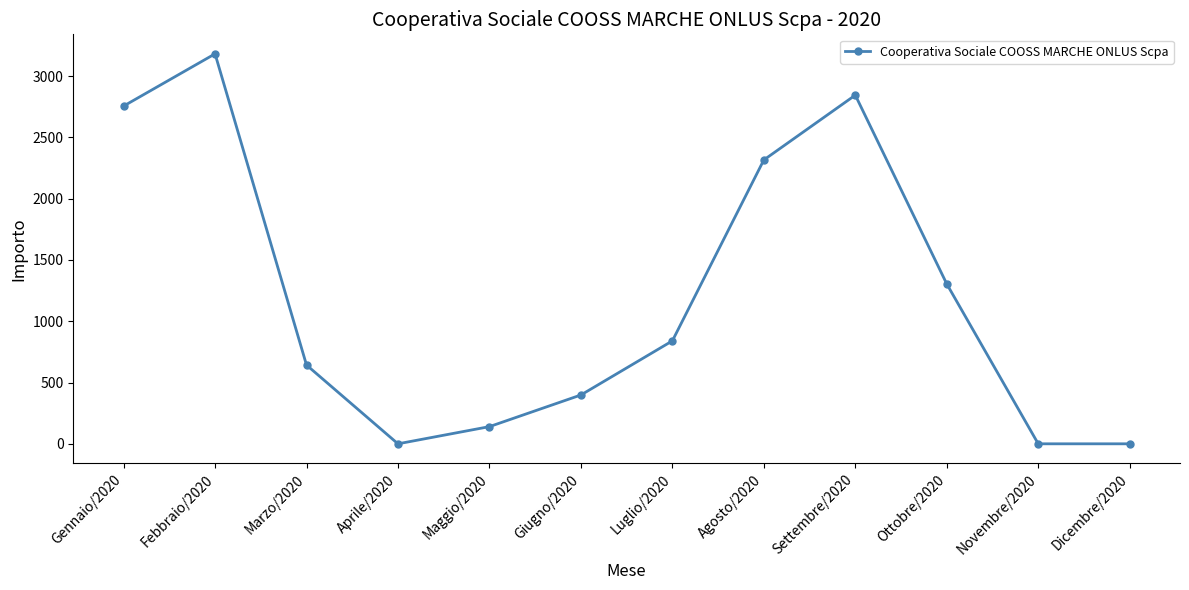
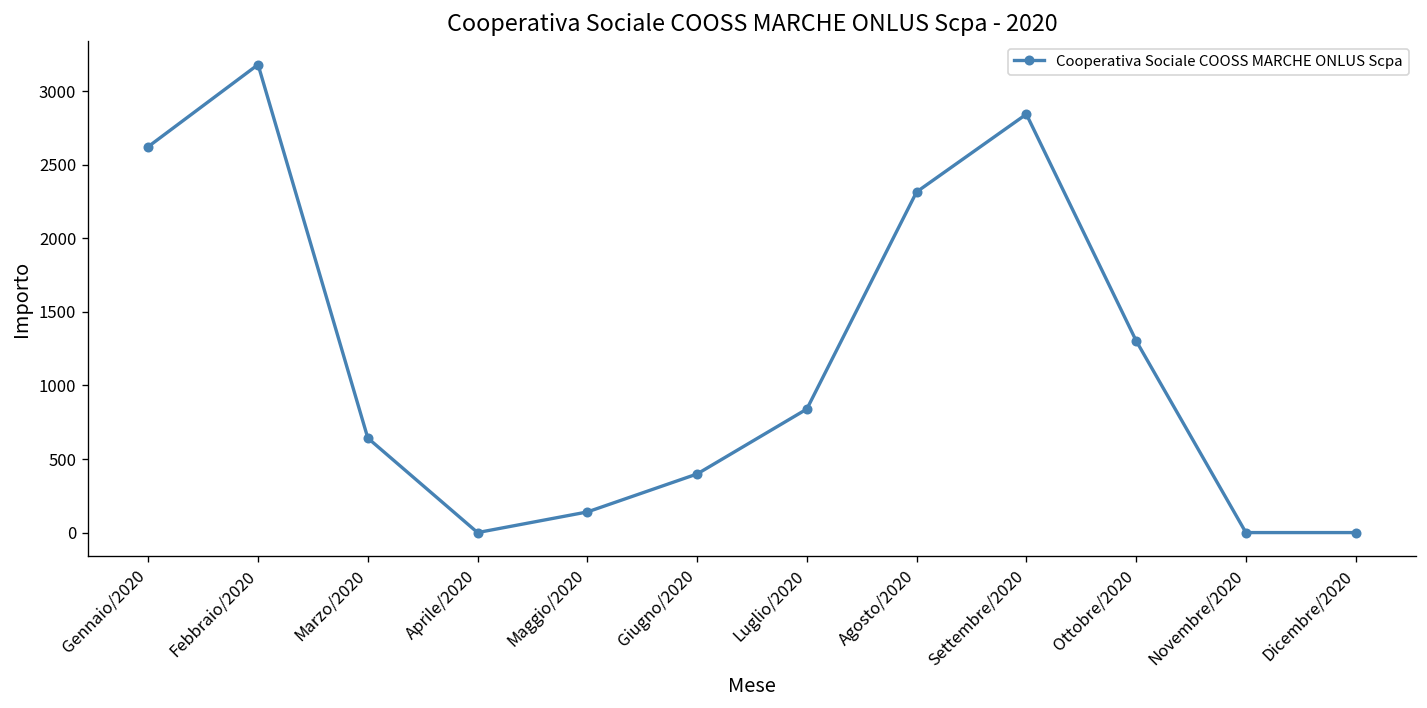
Gennaio/2020: 2760 -> 2620
